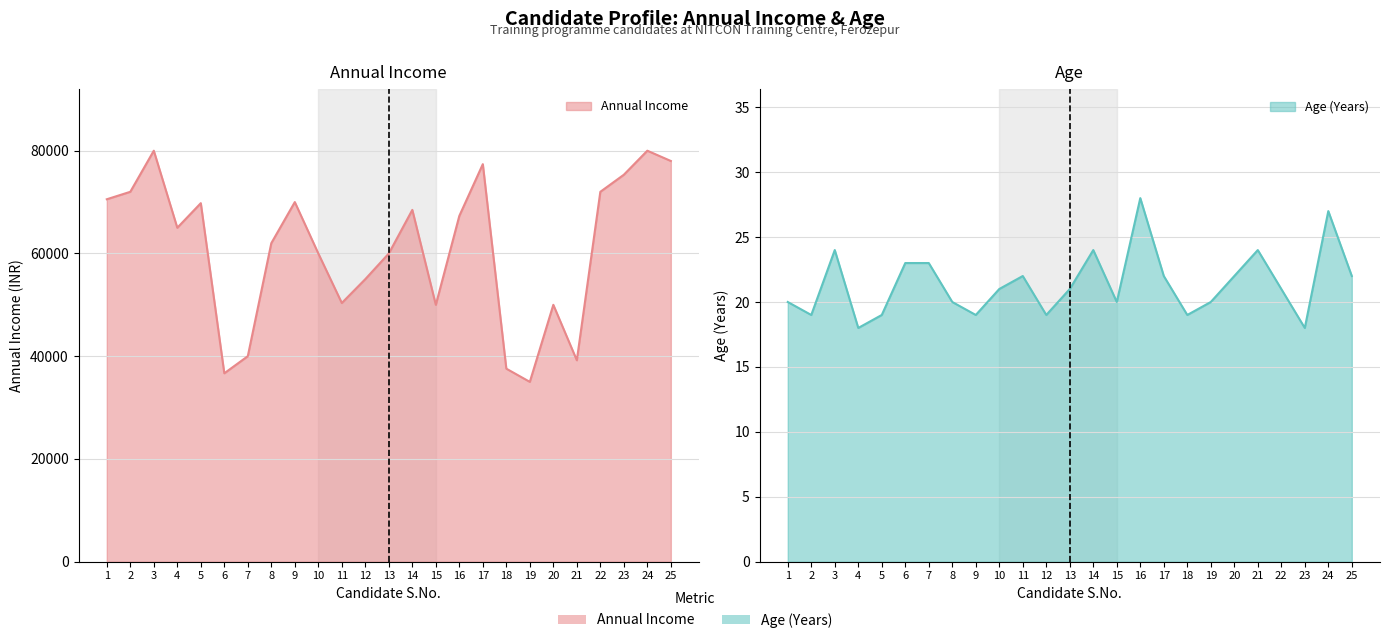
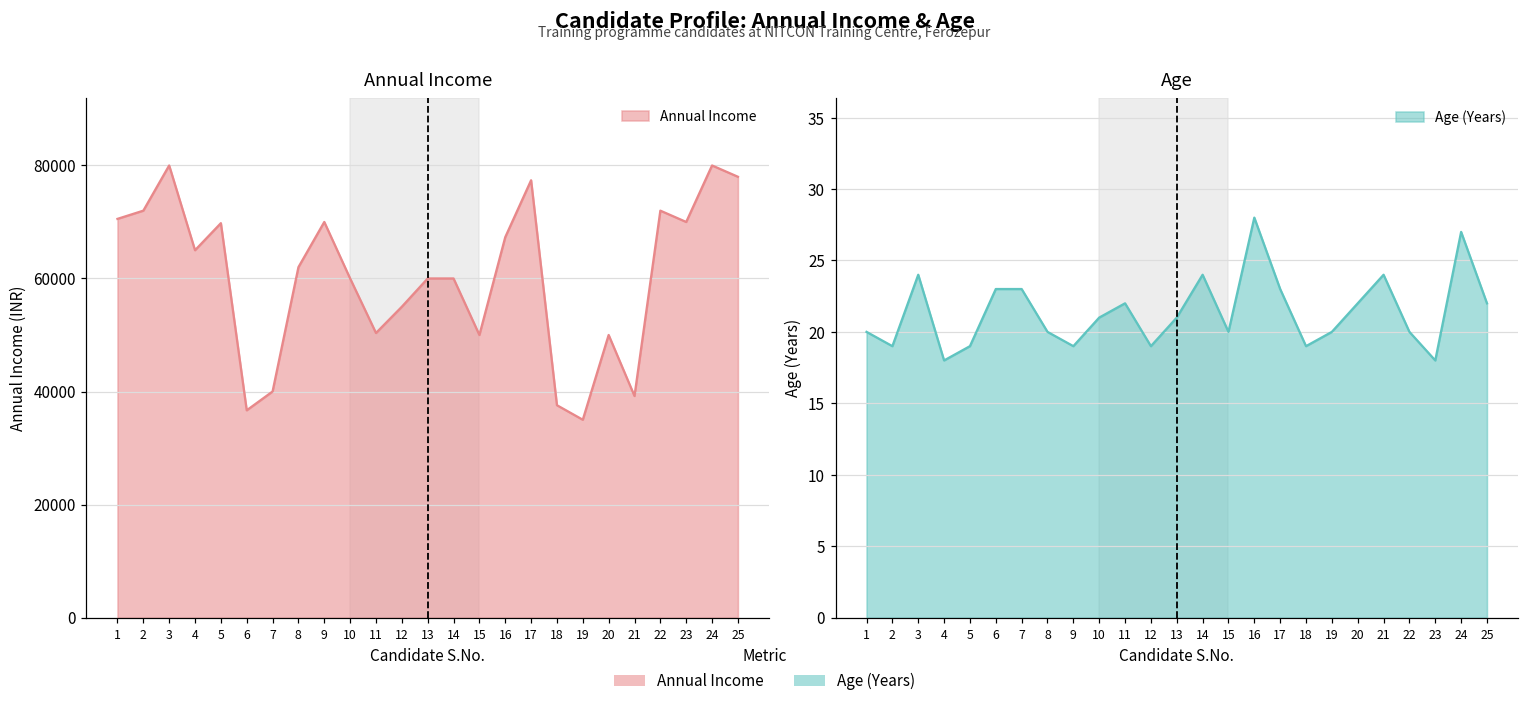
Annual Income, 14: 68000 -> 60000
Annual Income, 23: 75000 -> 70000
Age, 17: 22 -> 23
Age, 22: 21 -> 20
